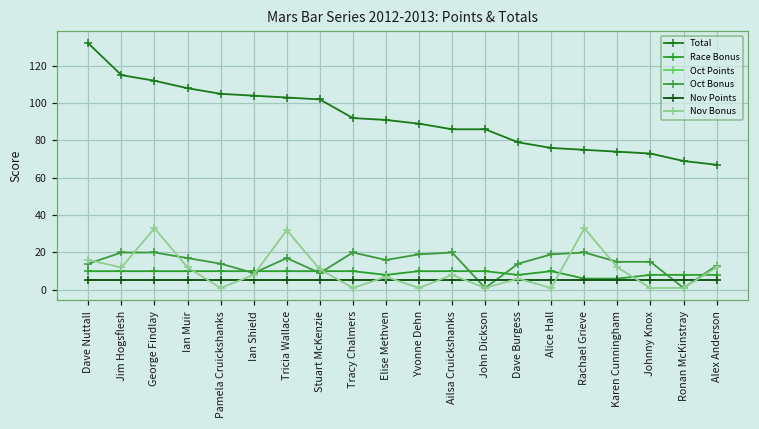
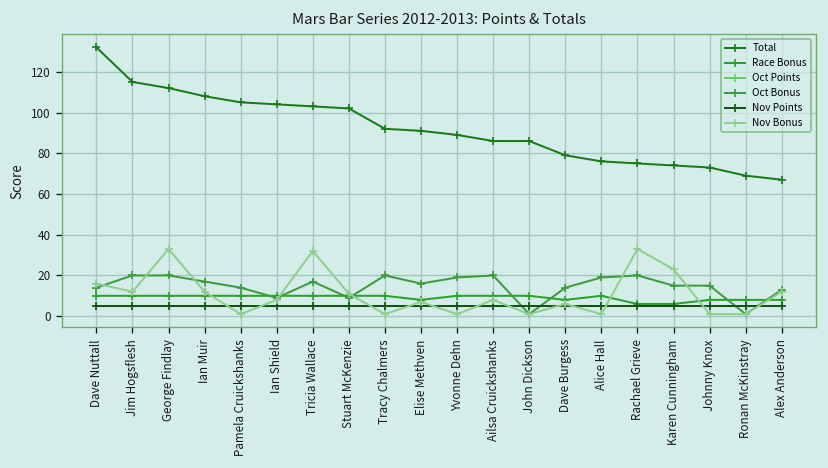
Nov Bonus, Karen Cunningham: 12 -> 23
